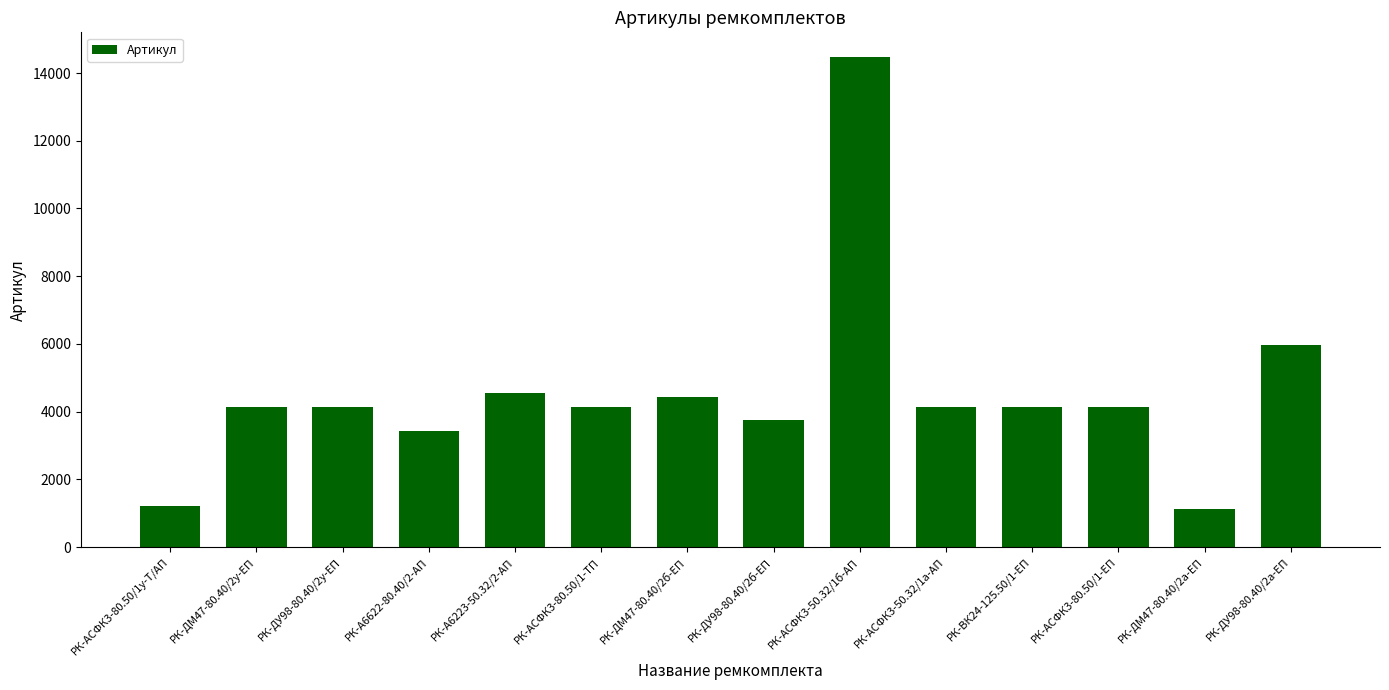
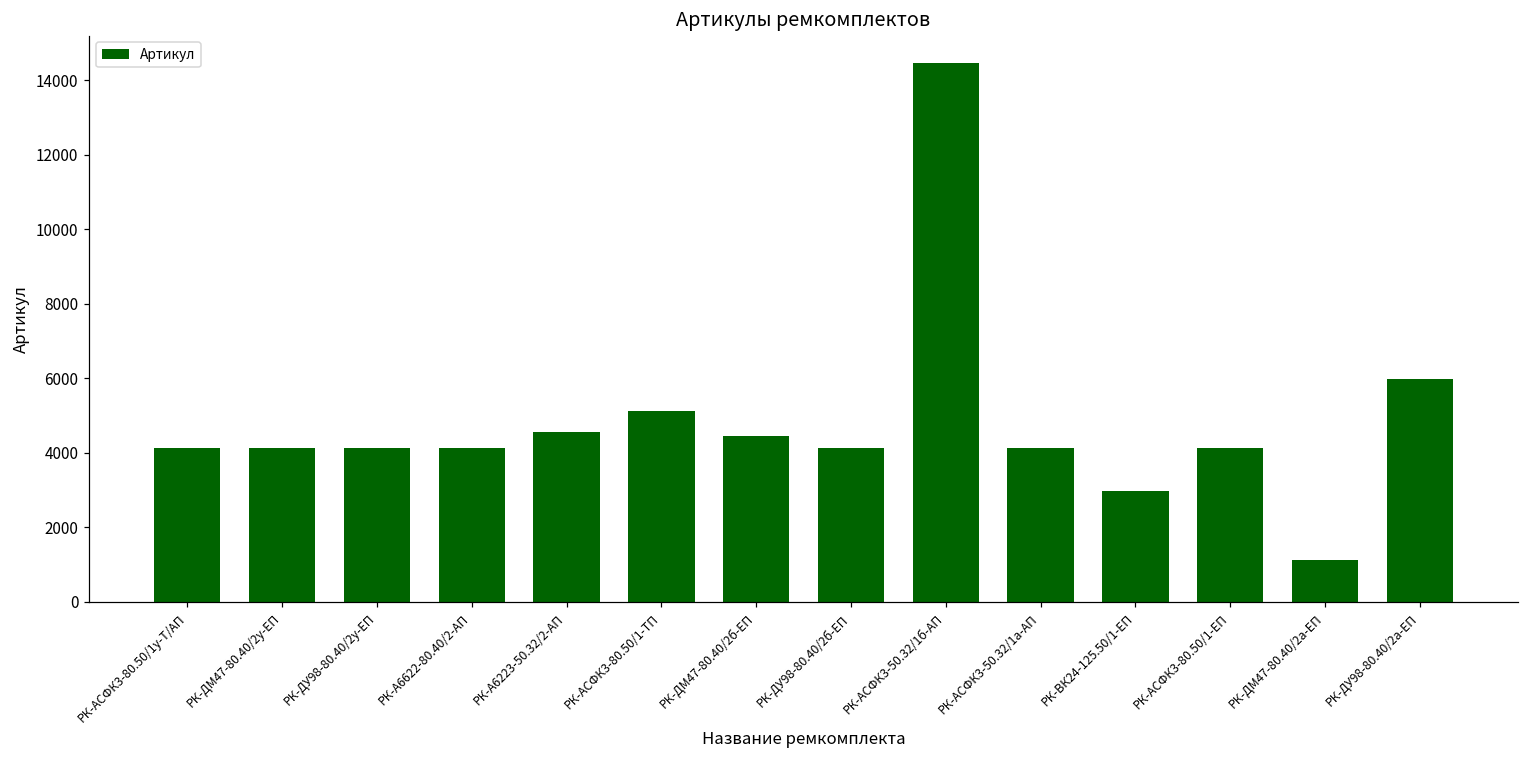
РК-АСФК3-80.50/1у-Т/АП: 1200 -> 4100
РК-А6622-80.40/2-АП: 3400 -> 4100
РК-АСФК3-80.50/1-ТП: 4100 -> 5100
РК-ДУ98-80.40/2б-ЕП: 3700 -> 4100
РК-ВК24-125.50/1-ЕП: 4100 -> 3000
